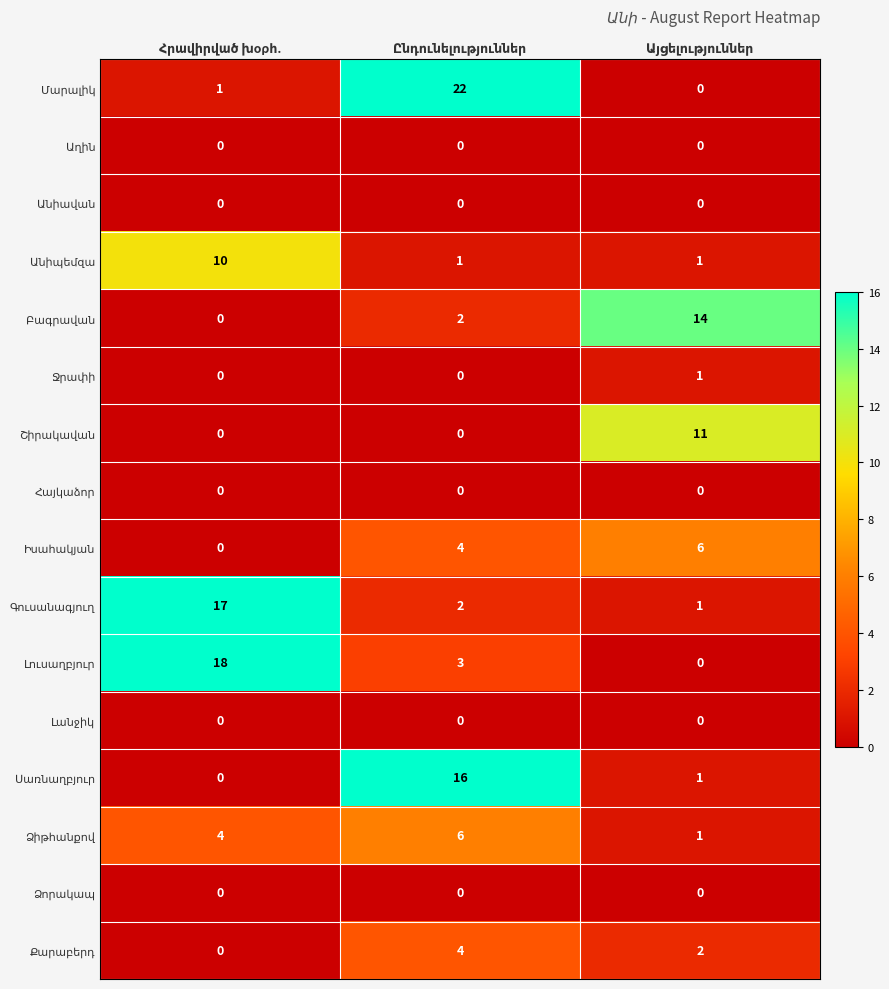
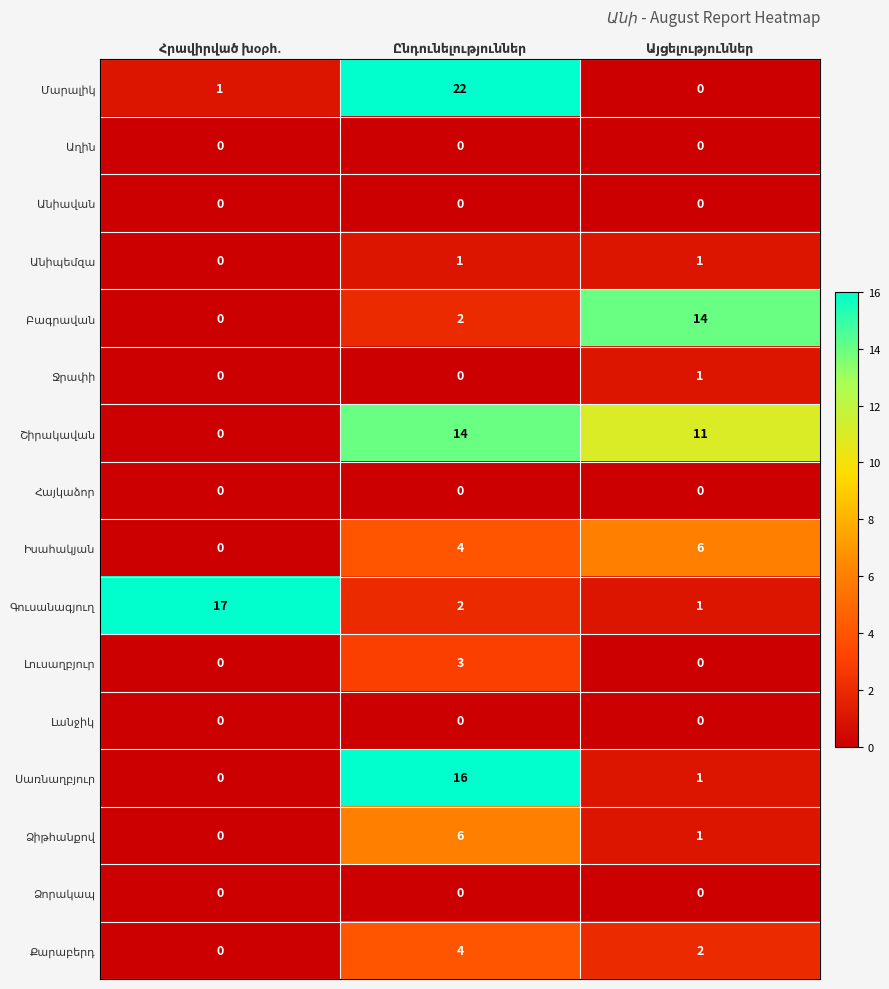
Անիպեմզա, Հրավիրված խορհ.: 10 -> 0
Շիրակավան, Ընդունելություններ: 0 -> 14
Լուսաղբյուր, Հրավիրված խορհ.: 18 -> 0
Ձիթհանքով, Հրավիրված խορհ.: 4 -> 0
